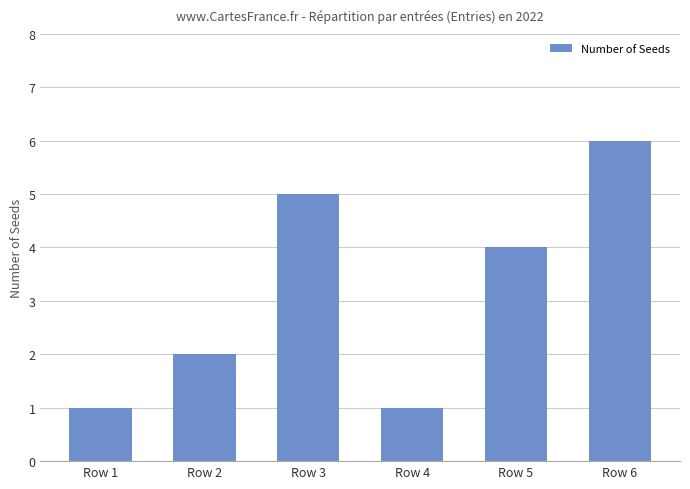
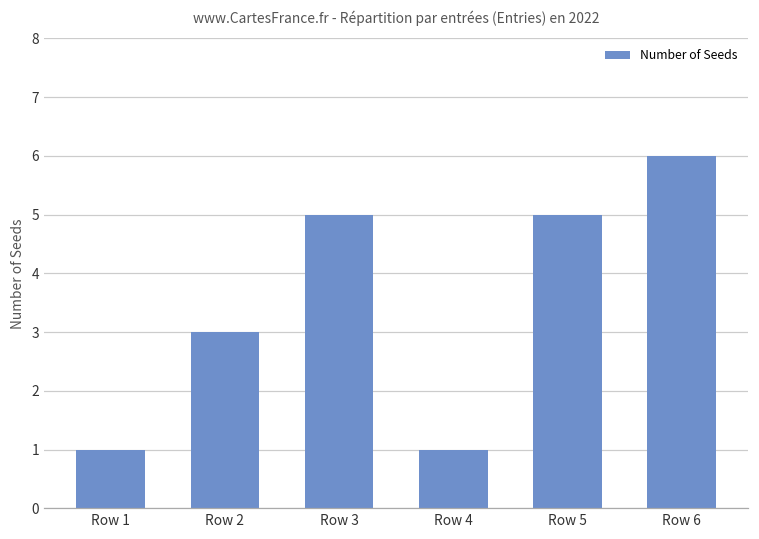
Row 2: 2 -> 3
Row 5: 4 -> 5
